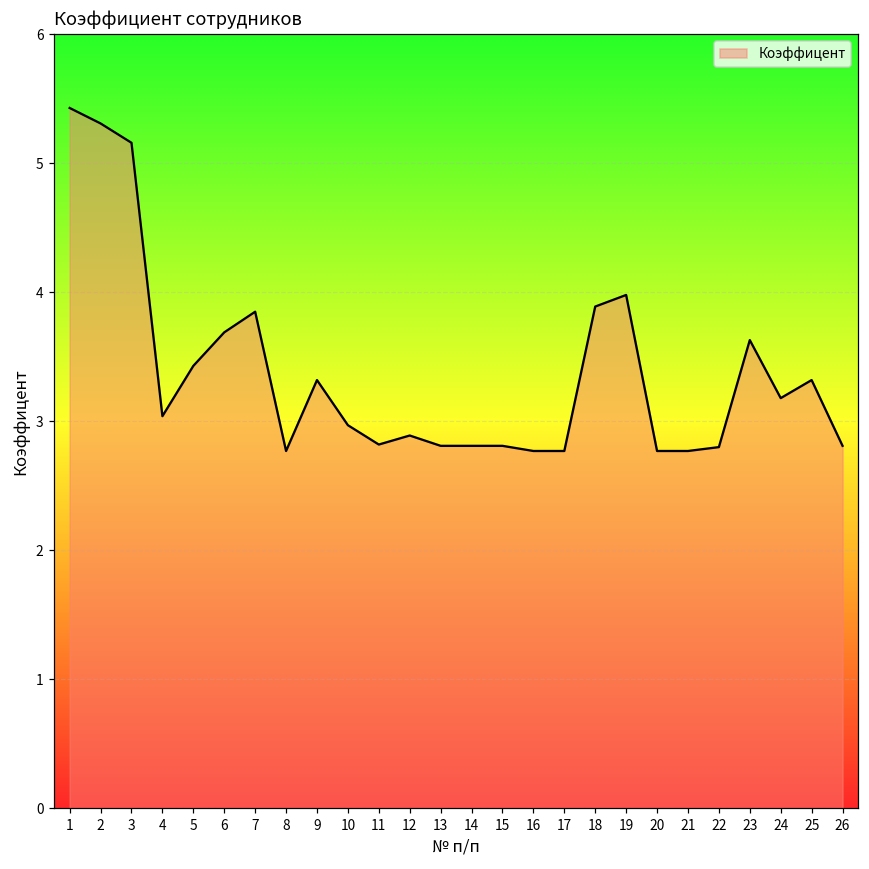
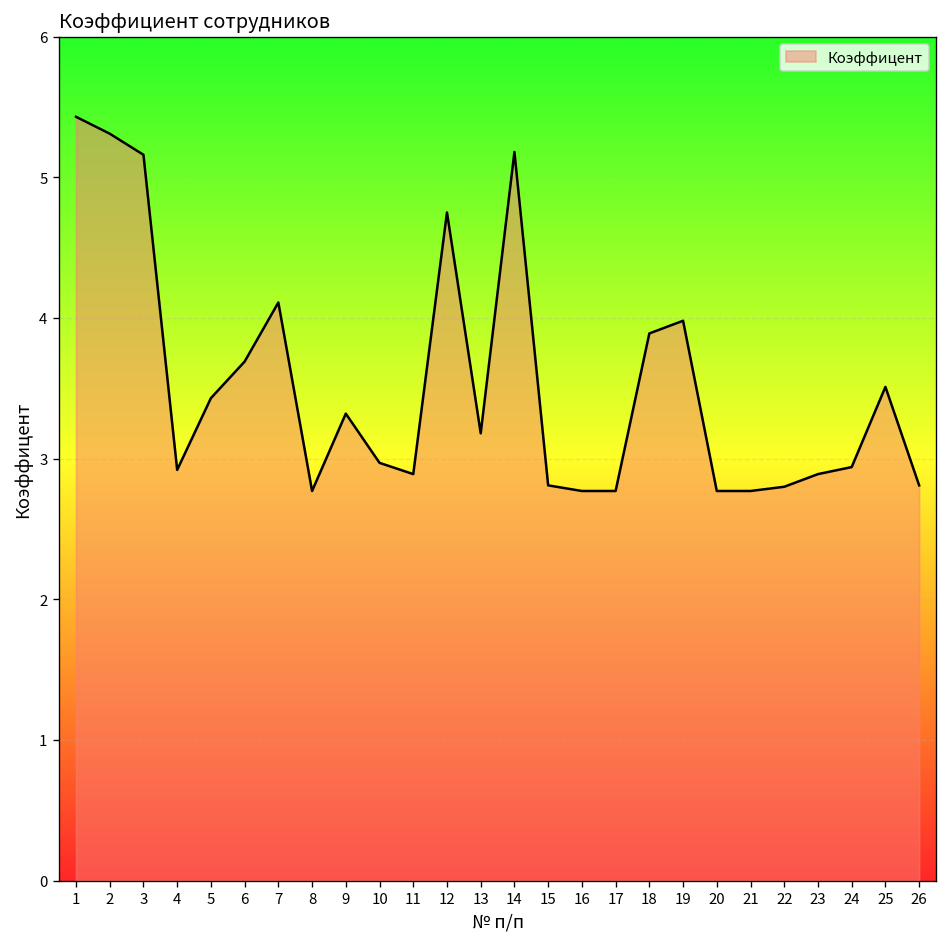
4: 3.04 -> 2.92
7: 3.85 -> 4.11
11: 2.82 -> 2.89
12: 2.89 -> 4.75
13: 2.81 -> 3.18
14: 2.81 -> 5.18
23: 3.63 -> 2.89
24: 3.18 -> 2.94
25: 3.32 -> 3.51
